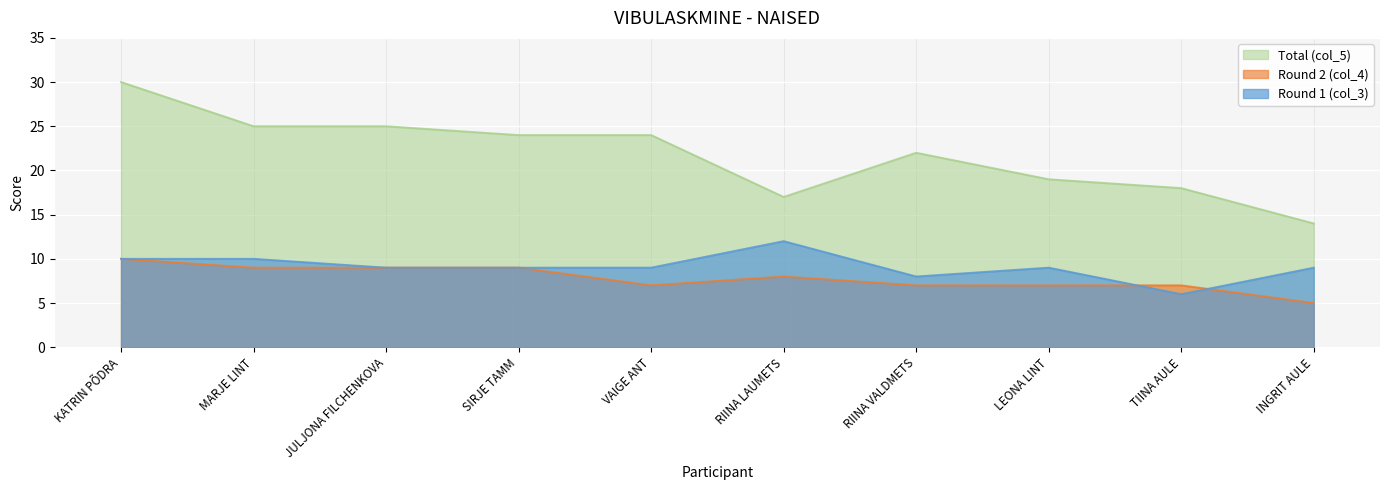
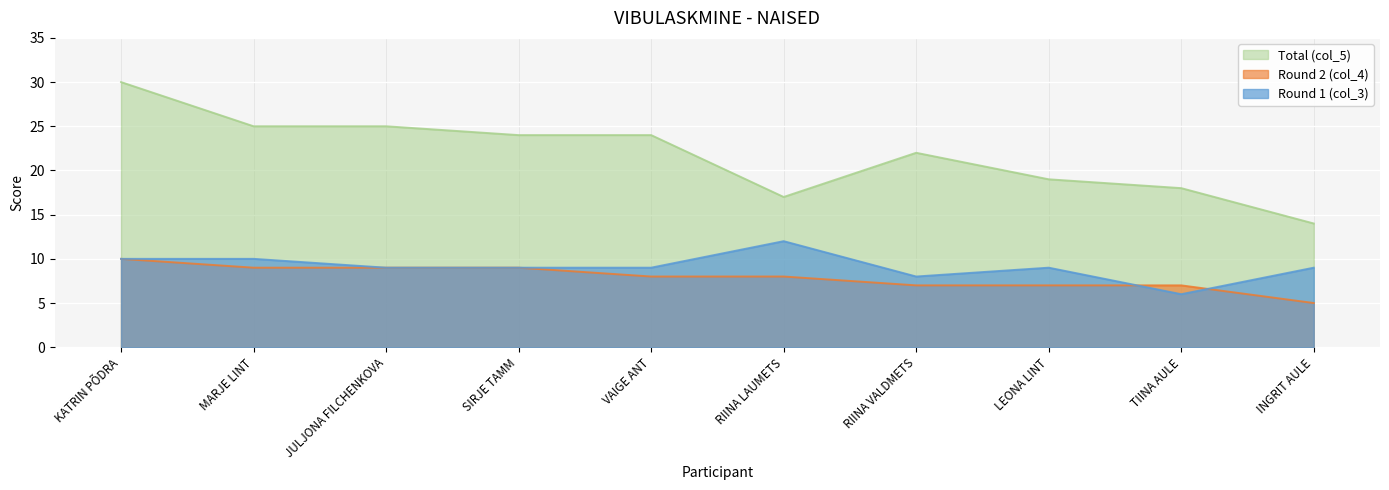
Round 2 (col_4), VAIGE ANT: 7 -> 8
